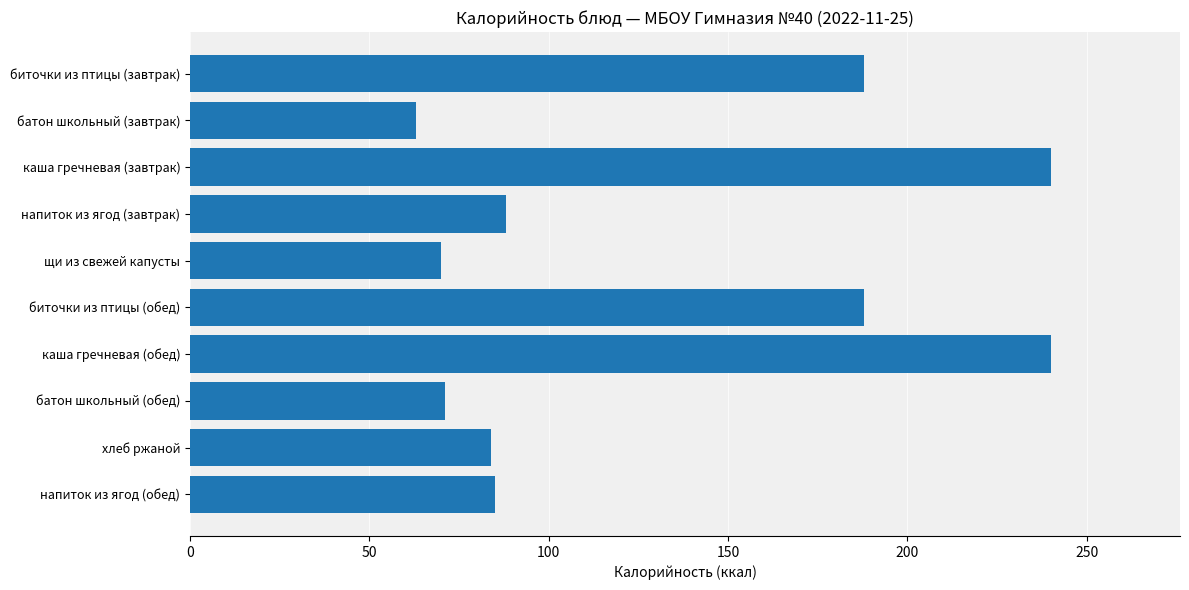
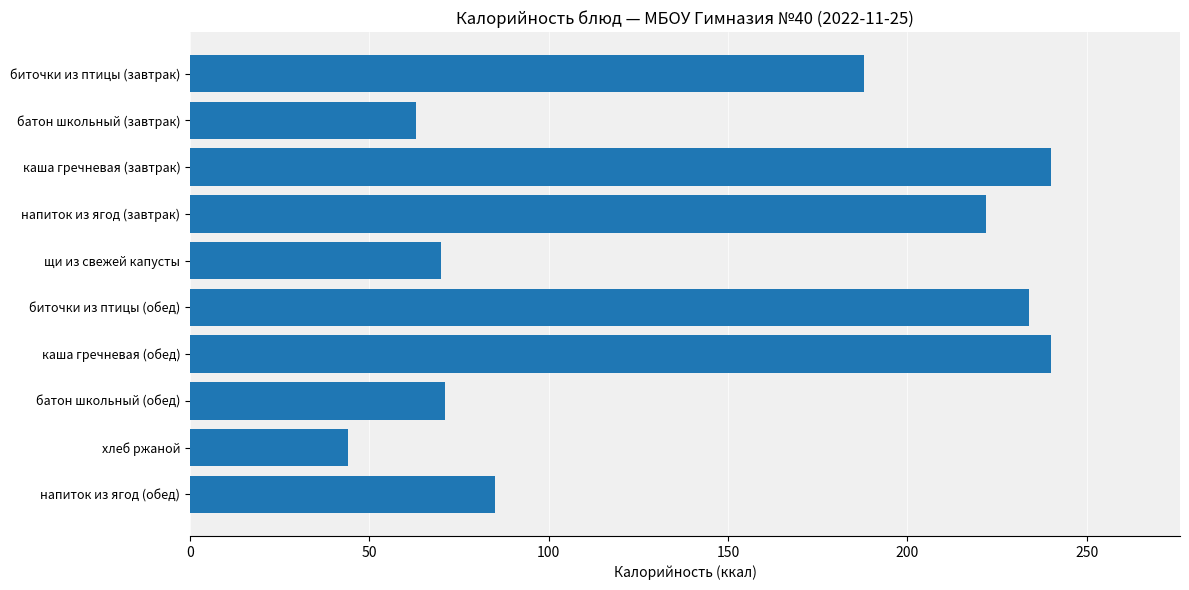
напиток из ягод (завтрак): 88 -> 222
биточки из птицы (обед): 188 -> 234
хлеб ржаной: 84 -> 44
